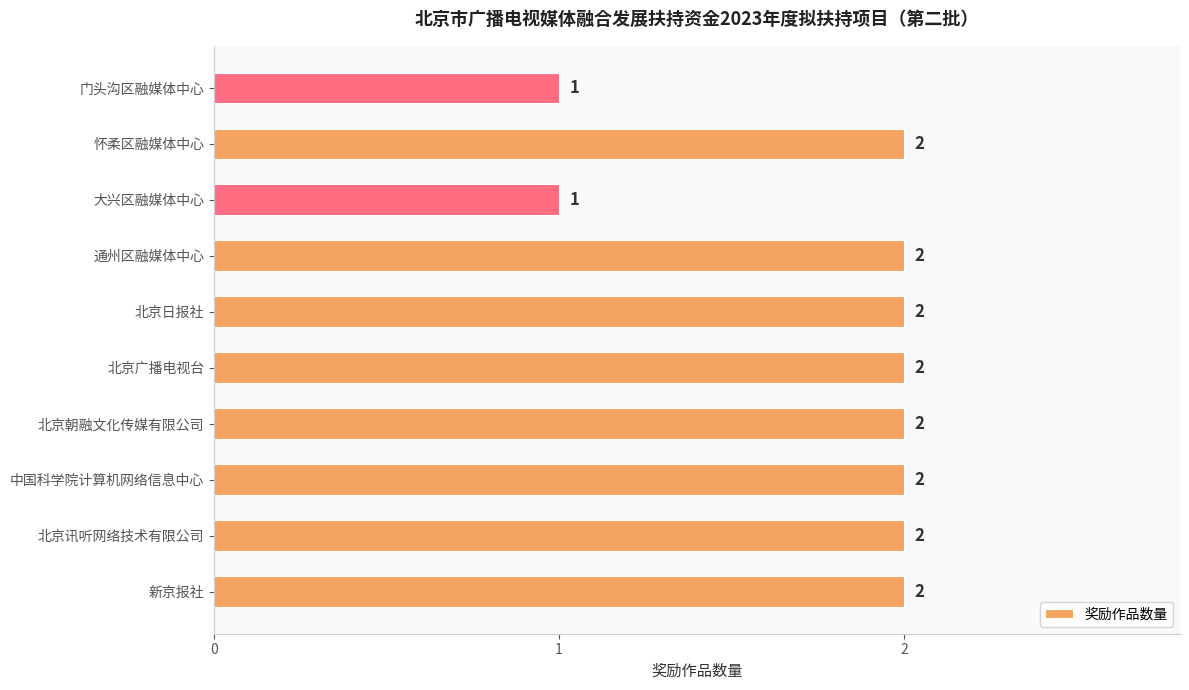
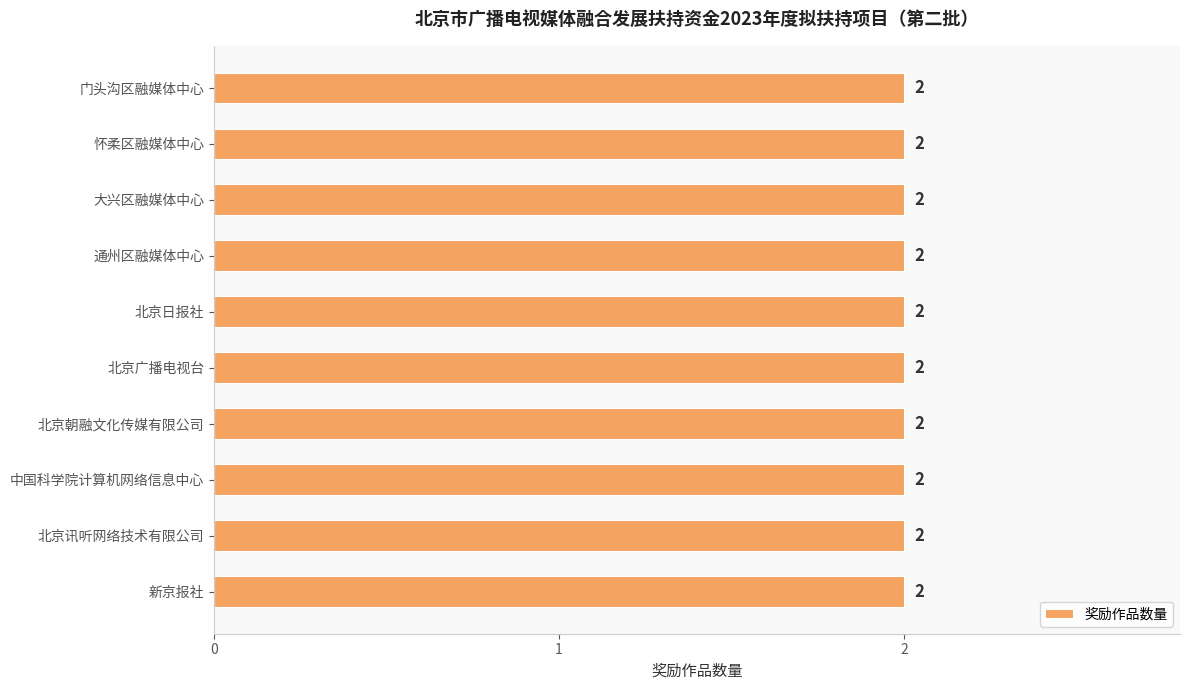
门头沟区融媒体中心: 1 -> 2
大兴区融媒体中心: 1 -> 2
